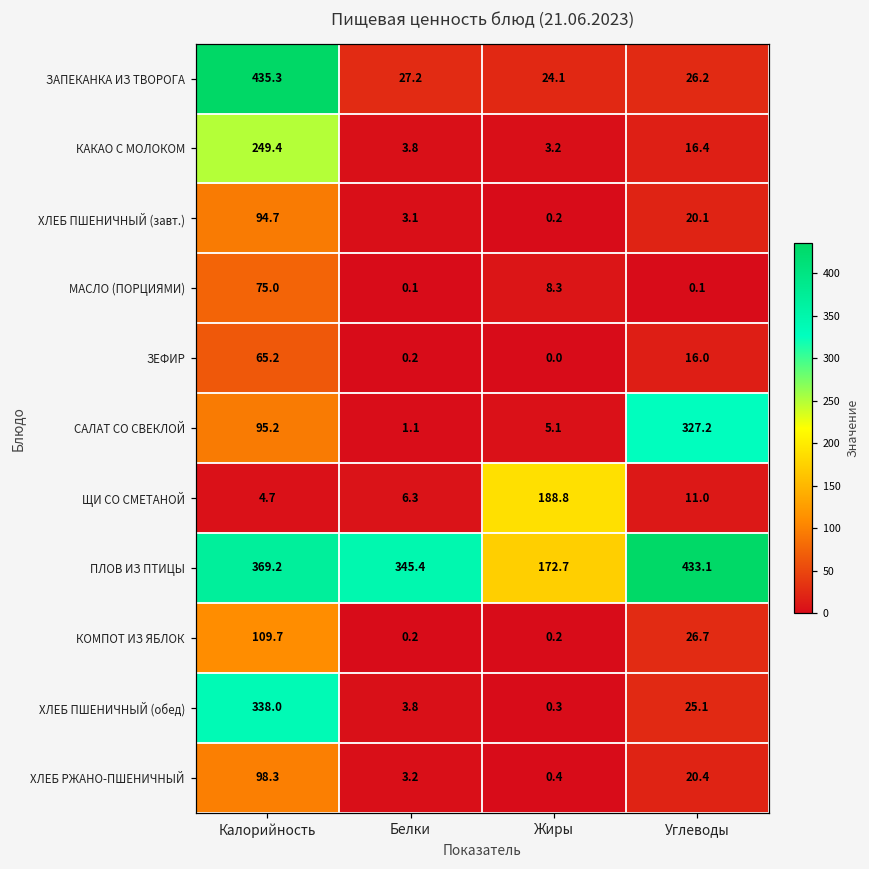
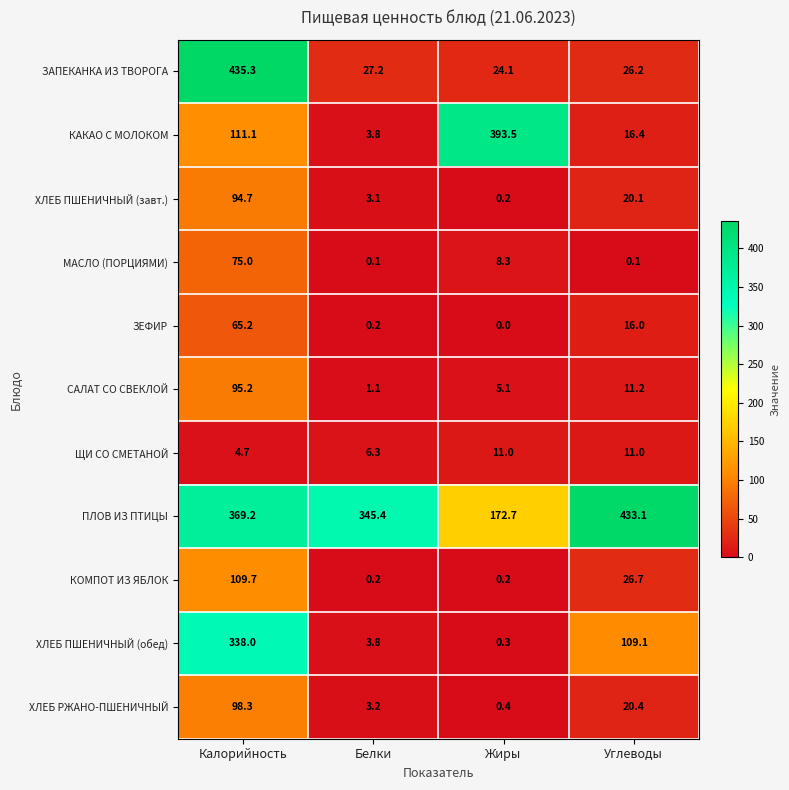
КАКАО С МОЛОКОМ, Калорийность: 249.4 -> 111.1
КАКАО С МОЛОКОМ, Жиры: 3.2 -> 393.5
САЛАТ СО СВЕКЛОЙ, Углеводы: 327.2 -> 11.2
ЩИ СО СМЕТАНОЙ, Жиры: 188.8 -> 11.0
ХЛЕБ ПШЕНИЧНЫЙ (обед), Углеводы: 25.1 -> 109.1
